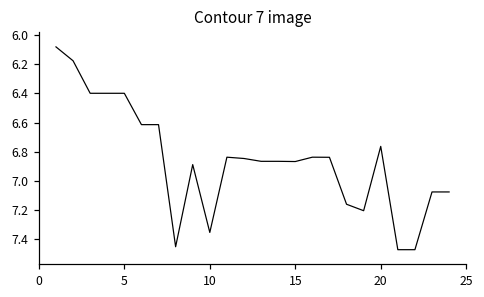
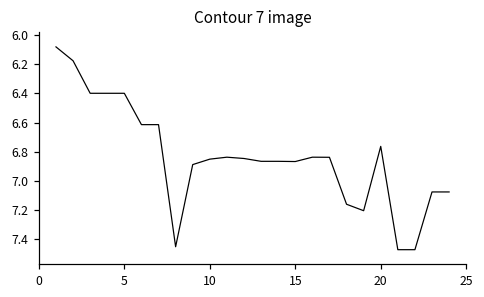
10: 7.35 -> 6.85
